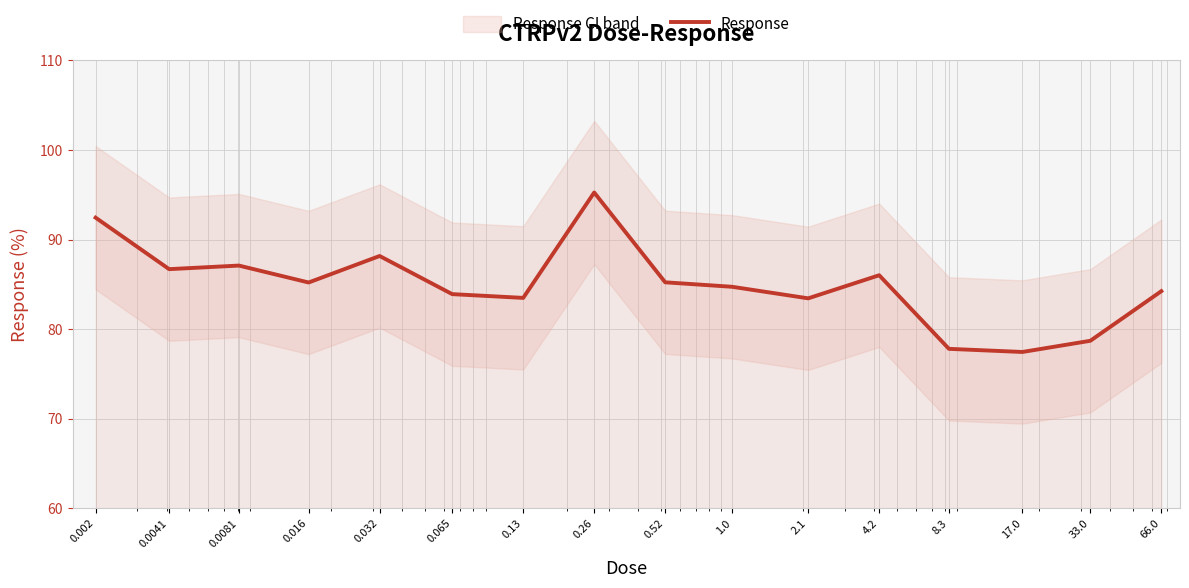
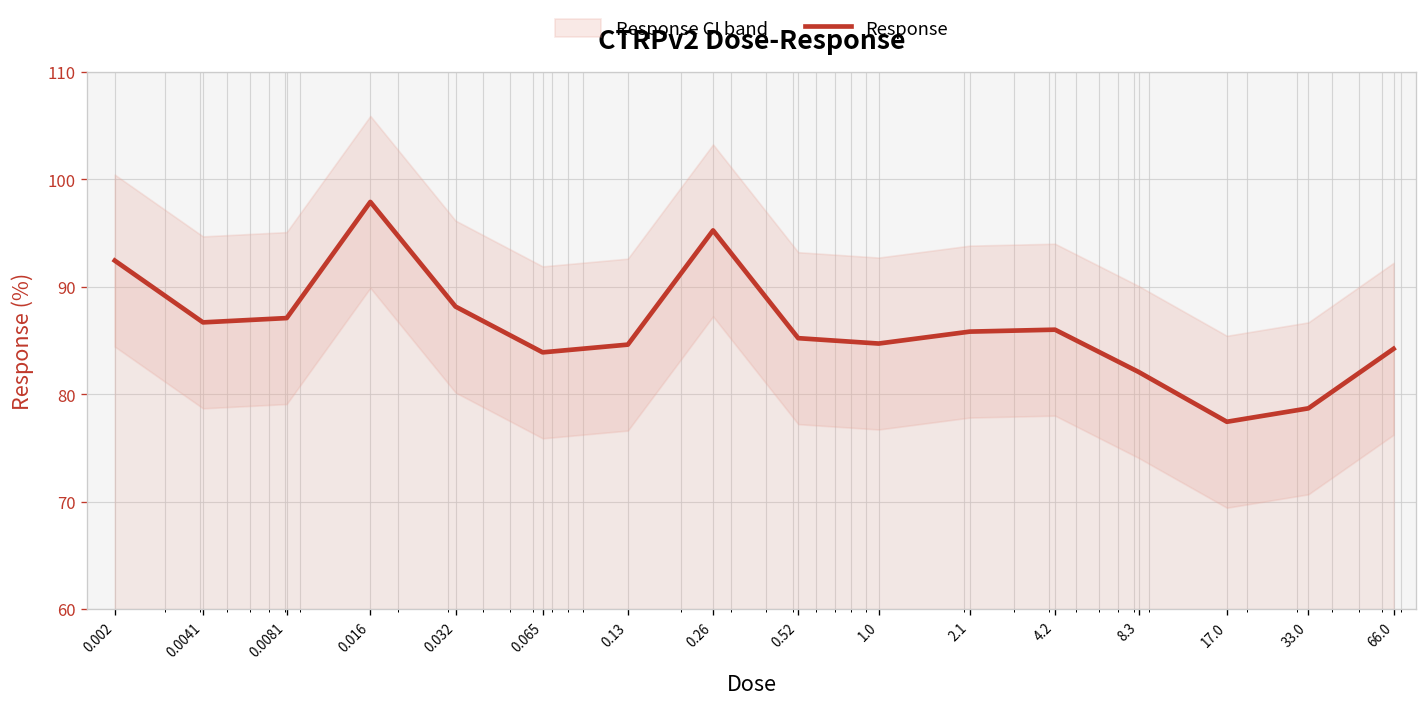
Response, 0.016: 85 -> 98
Response, 0.13: 83 -> 85
Response, 2.1: 83 -> 86
Response, 8.3: 78 -> 82
